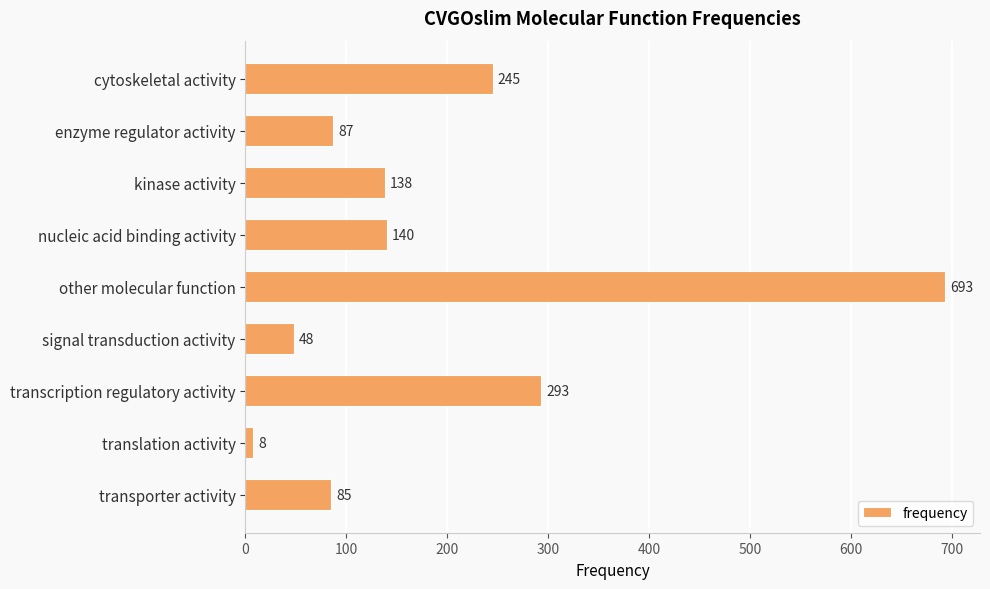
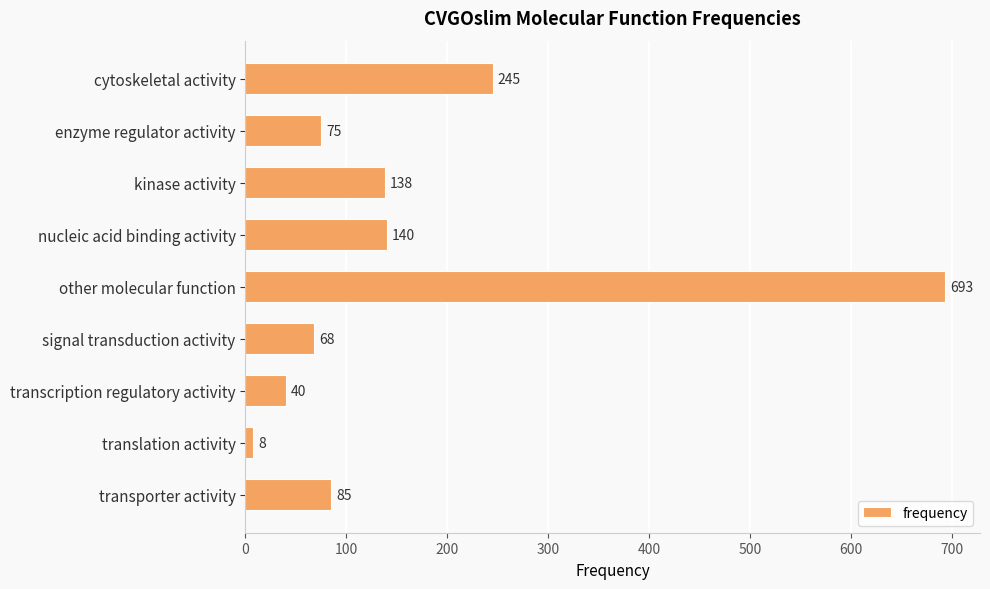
enzyme regulator activity: 87 -> 75
signal transduction activity: 48 -> 68
transcription regulatory activity: 293 -> 40
